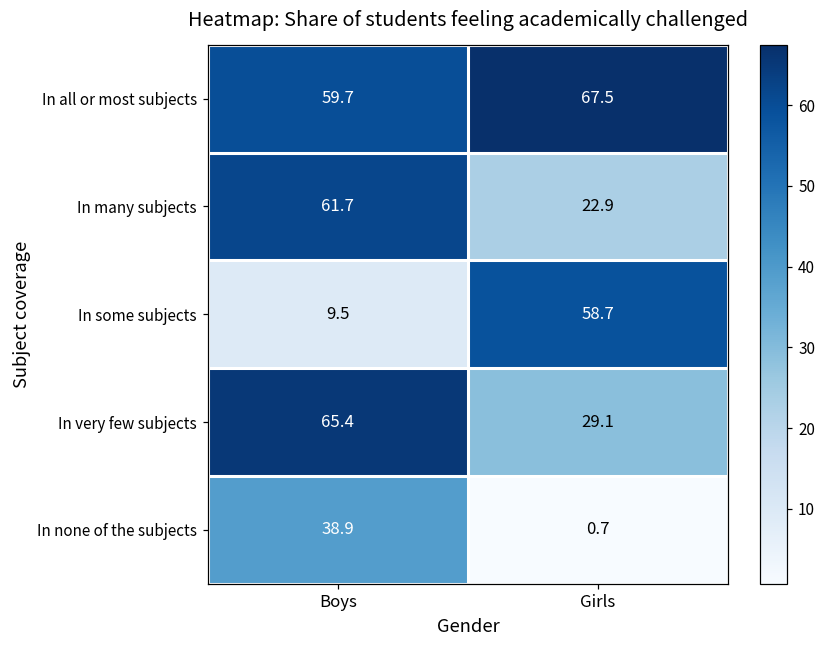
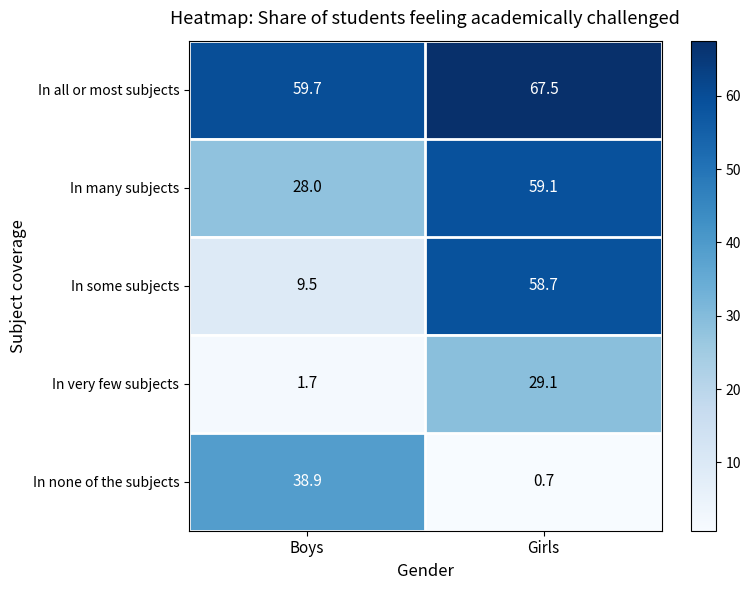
In many subjects, Boys: 61.7 -> 28.0
In many subjects, Girls: 22.9 -> 59.1
In very few subjects, Boys: 65.4 -> 1.7
